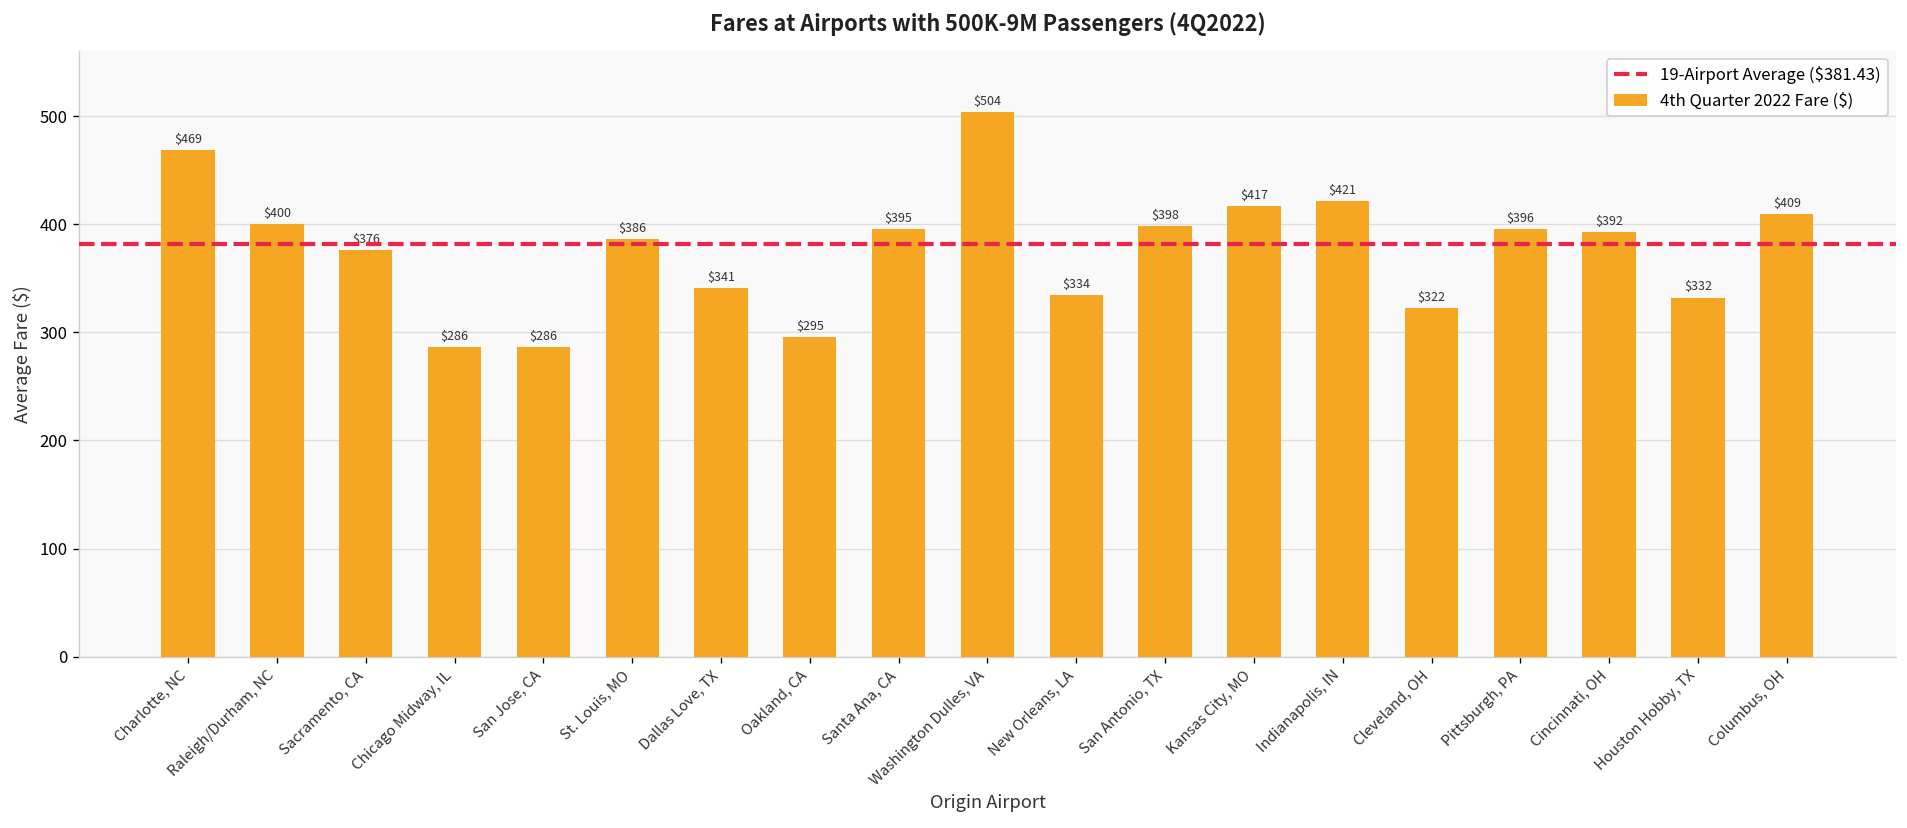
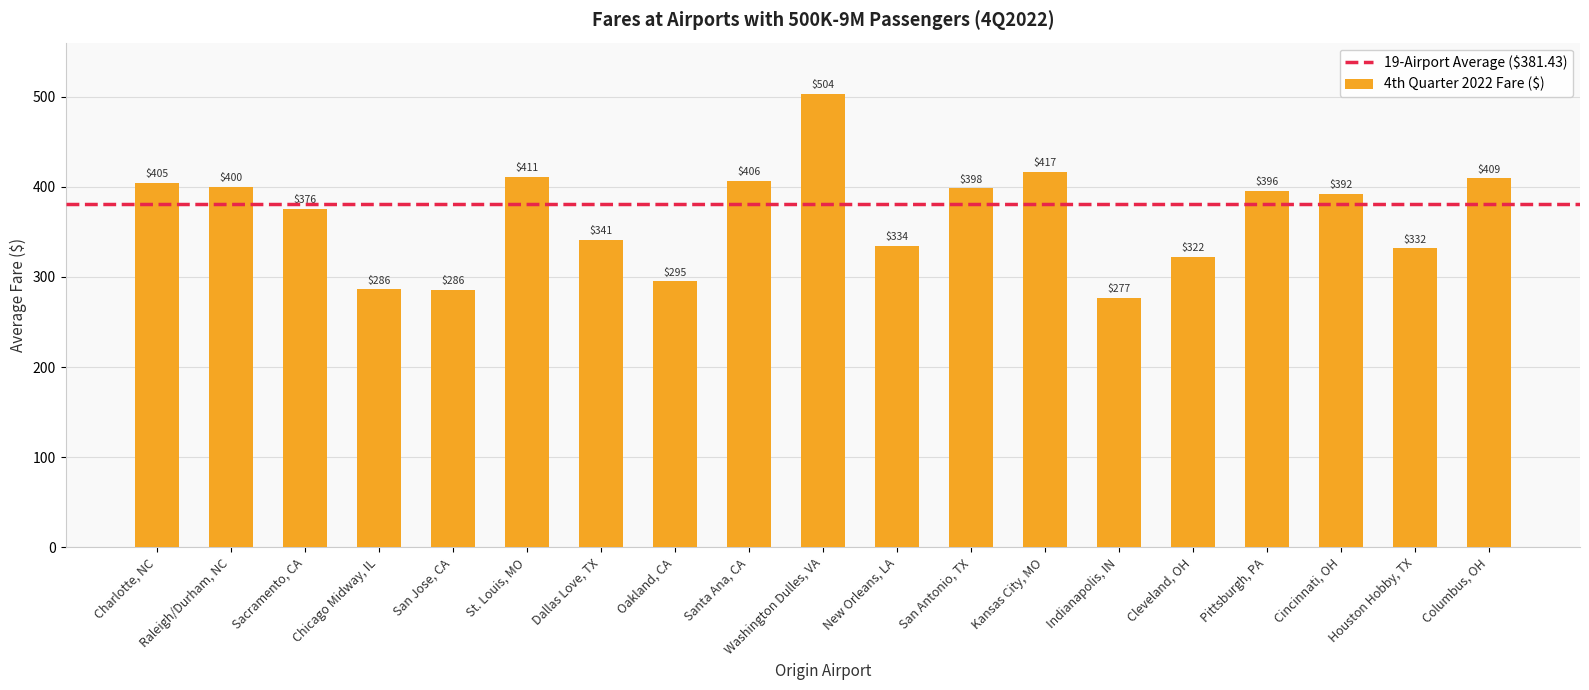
Charlotte, NC: $469 -> $405
St. Louis, MO: $386 -> $411
Santa Ana, CA: $395 -> $406
Indianapolis, IN: $421 -> $277
